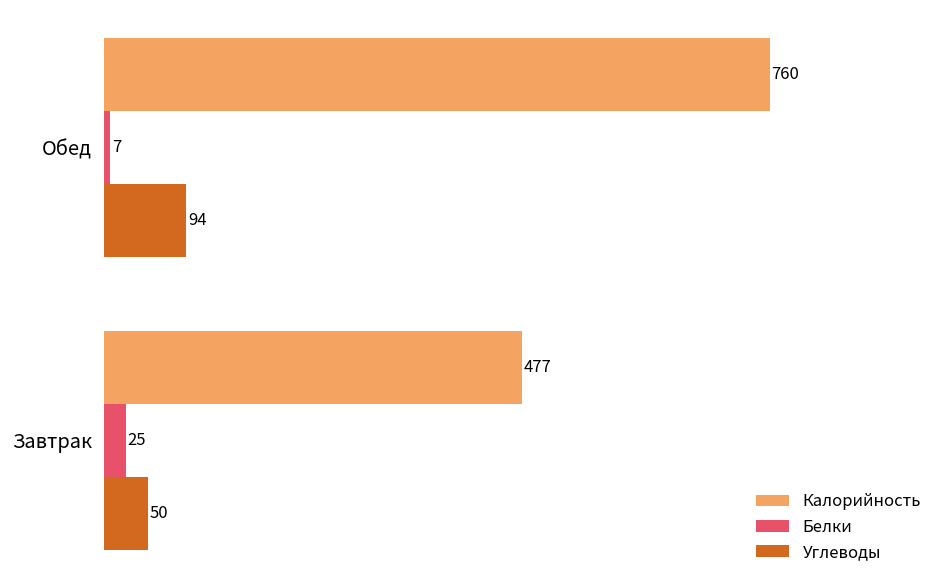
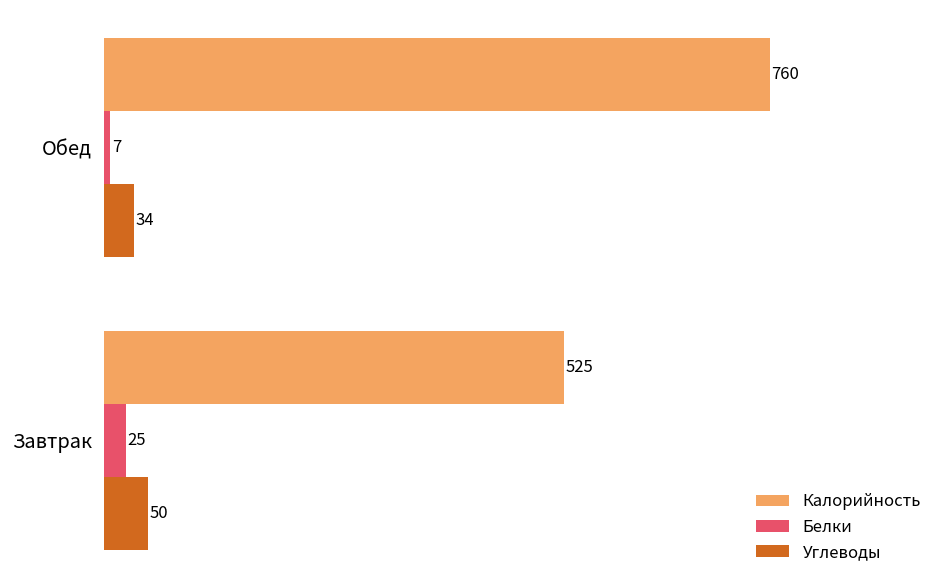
Углеводы, Обед: 94 -> 34
Калорийность, Завтрак: 477 -> 525
